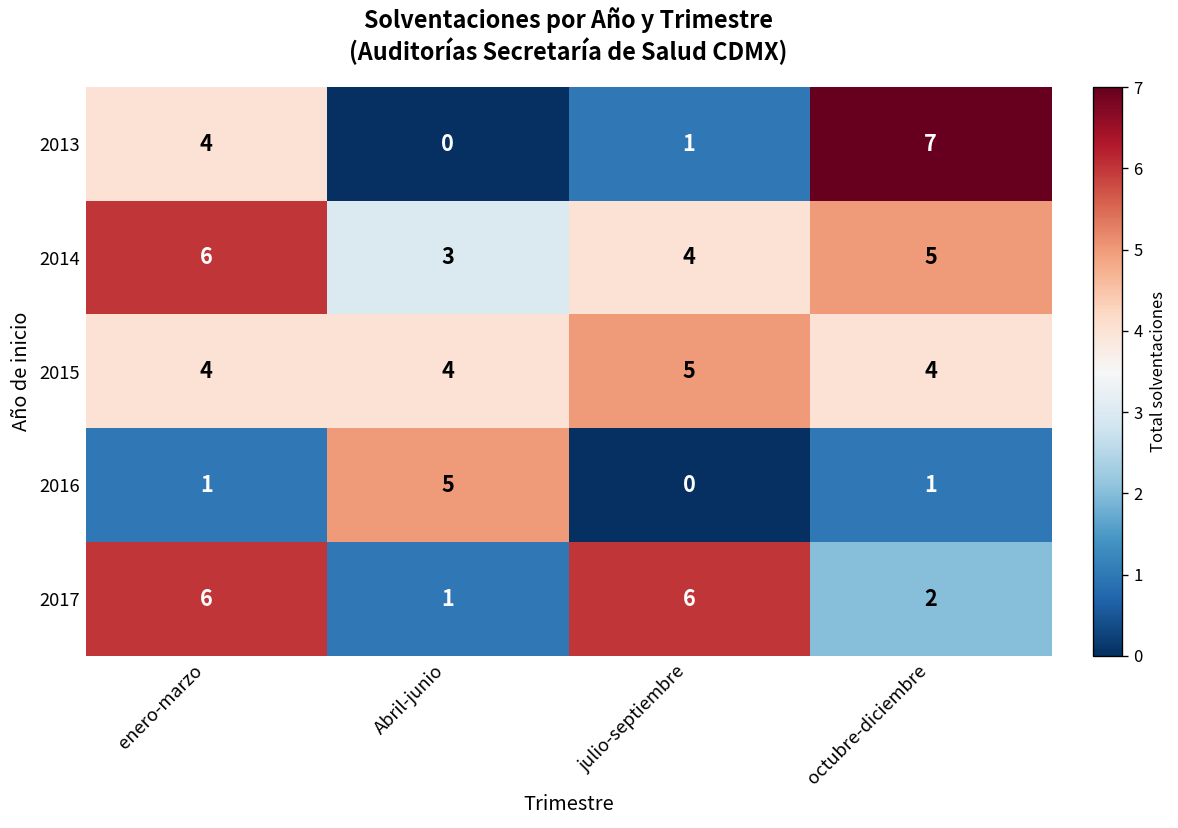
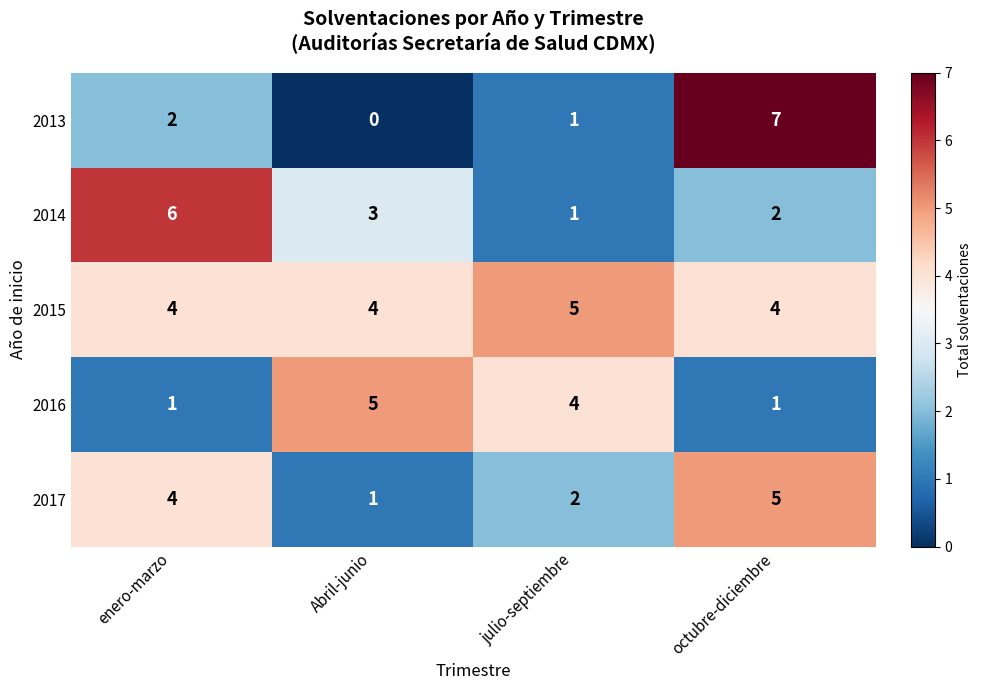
2013, enero-marzo: 4 -> 2
2014, julio-septiembre: 4 -> 1
2014, octubre-diciembre: 5 -> 2
2016, julio-septiembre: 0 -> 4
2017, enero-marzo: 6 -> 4
2017, julio-septiembre: 6 -> 2
2017, octubre-diciembre: 2 -> 5
